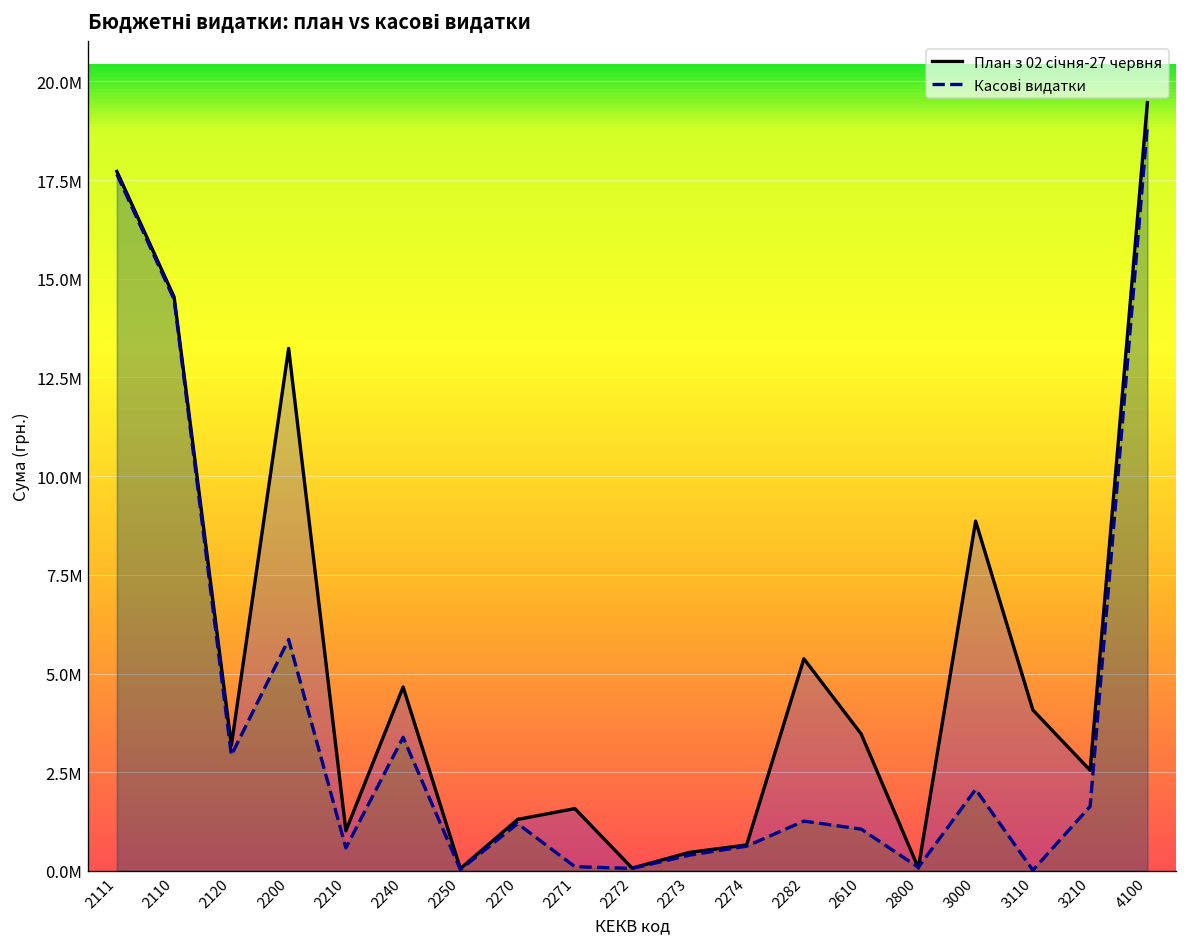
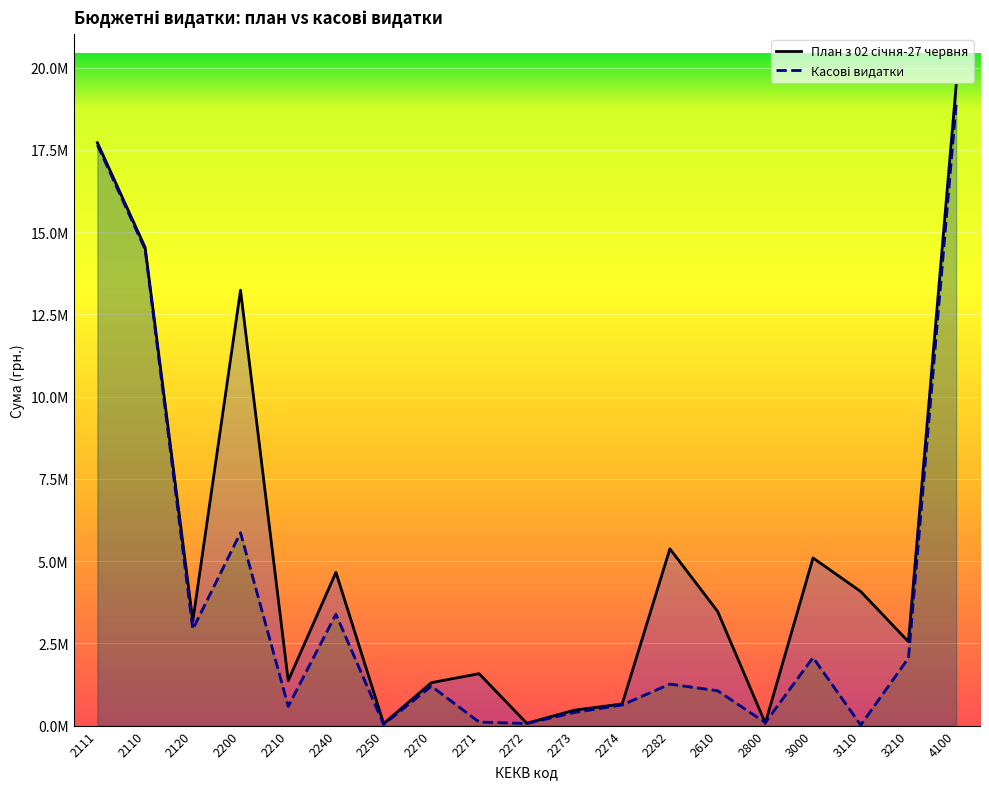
План з 02 січня-27 червня, 2210: 1000000 -> 1400000
План з 02 січня-27 червня, 3000: 8900000 -> 5100000
Касові видатки, 3210: 1600000 -> 2100000
